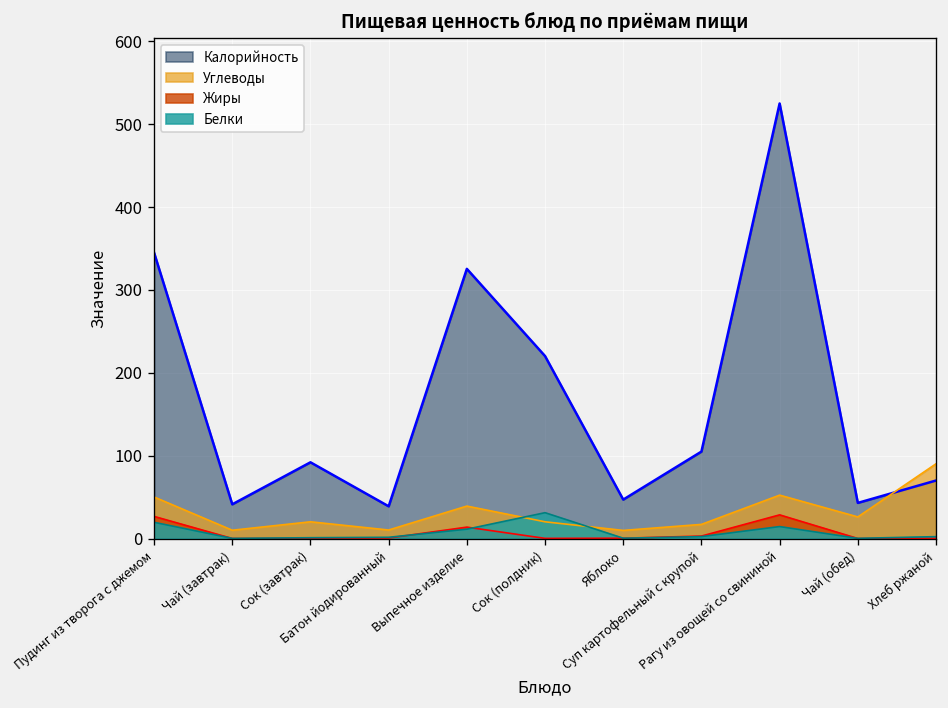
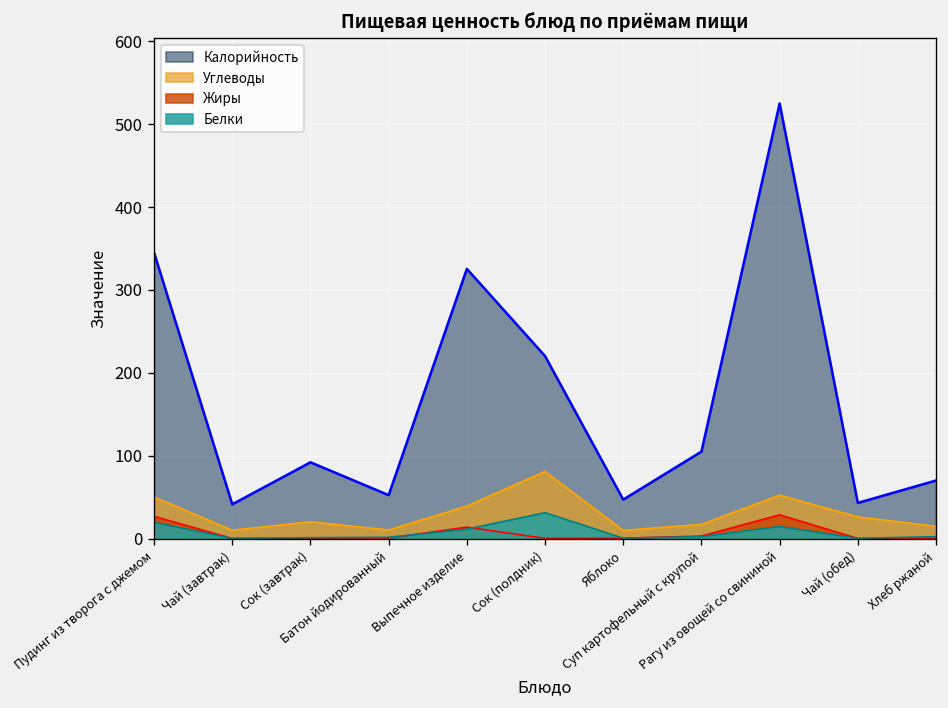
Калорийность, Батон йодированный: 40 -> 50
Углеводы, Сок (полдник): 20 -> 80
Углеводы, Хлеб ржаной: 90 -> 10
